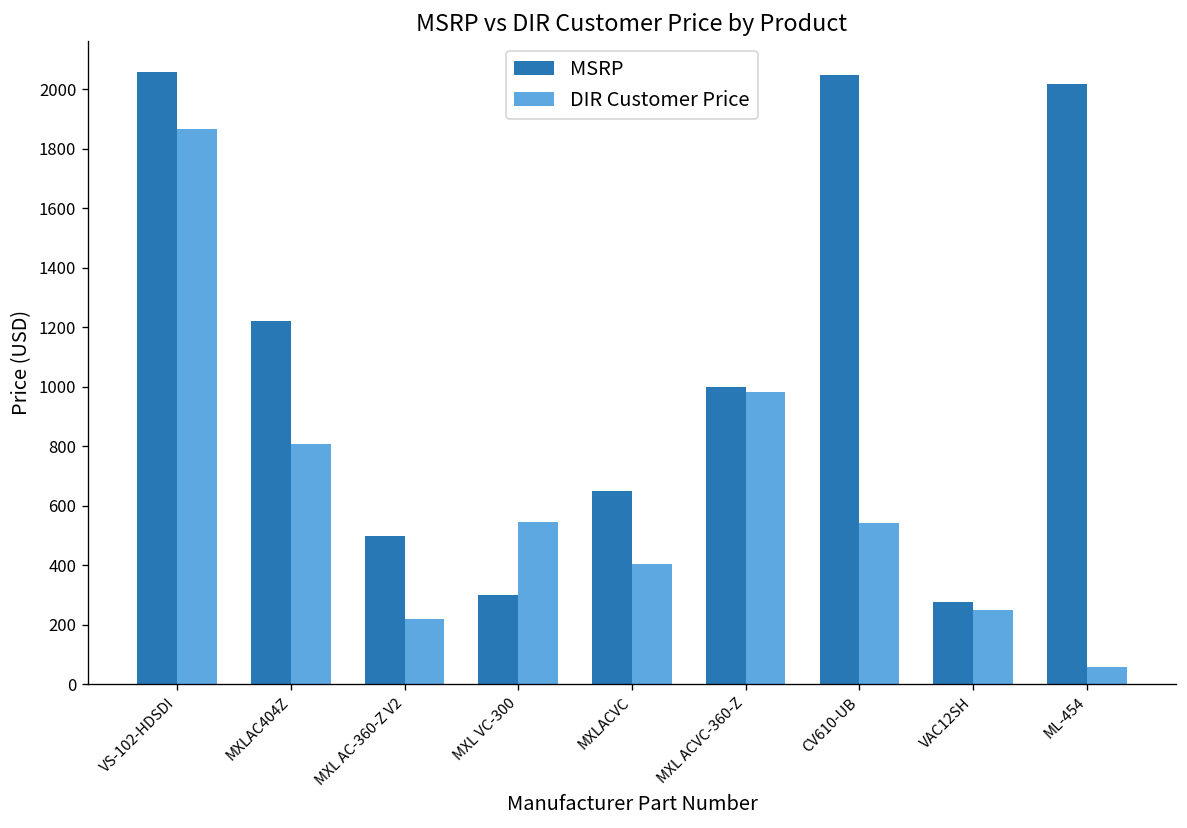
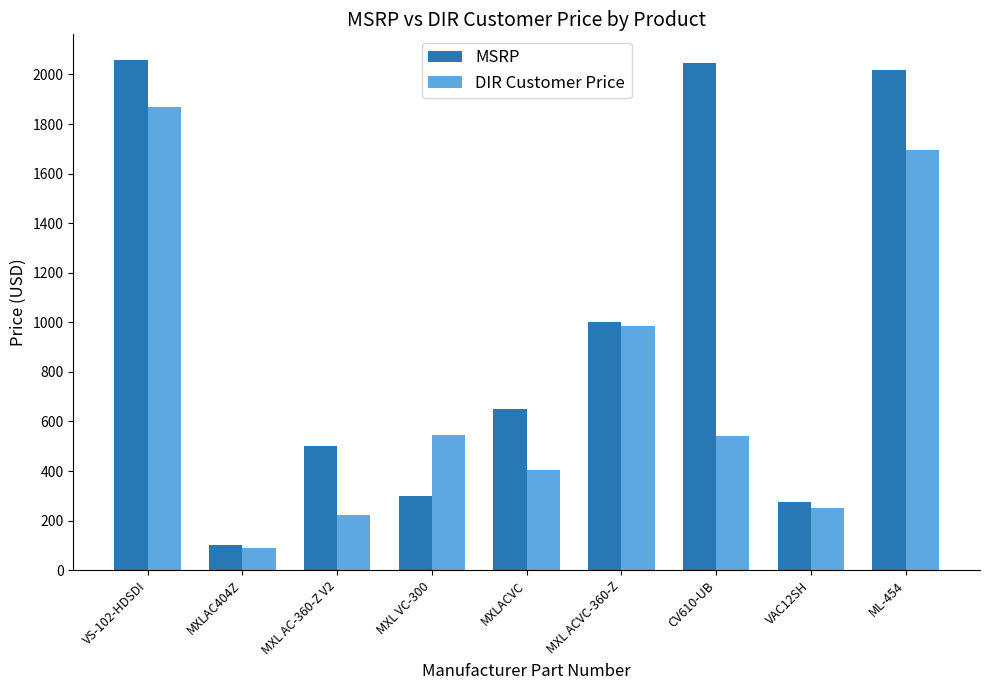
MSRP, MXLAC404Z: 1220 -> 100
DIR Customer Price, MXLAC404Z: 810 -> 90
DIR Customer Price, ML-454: 60 -> 1700
